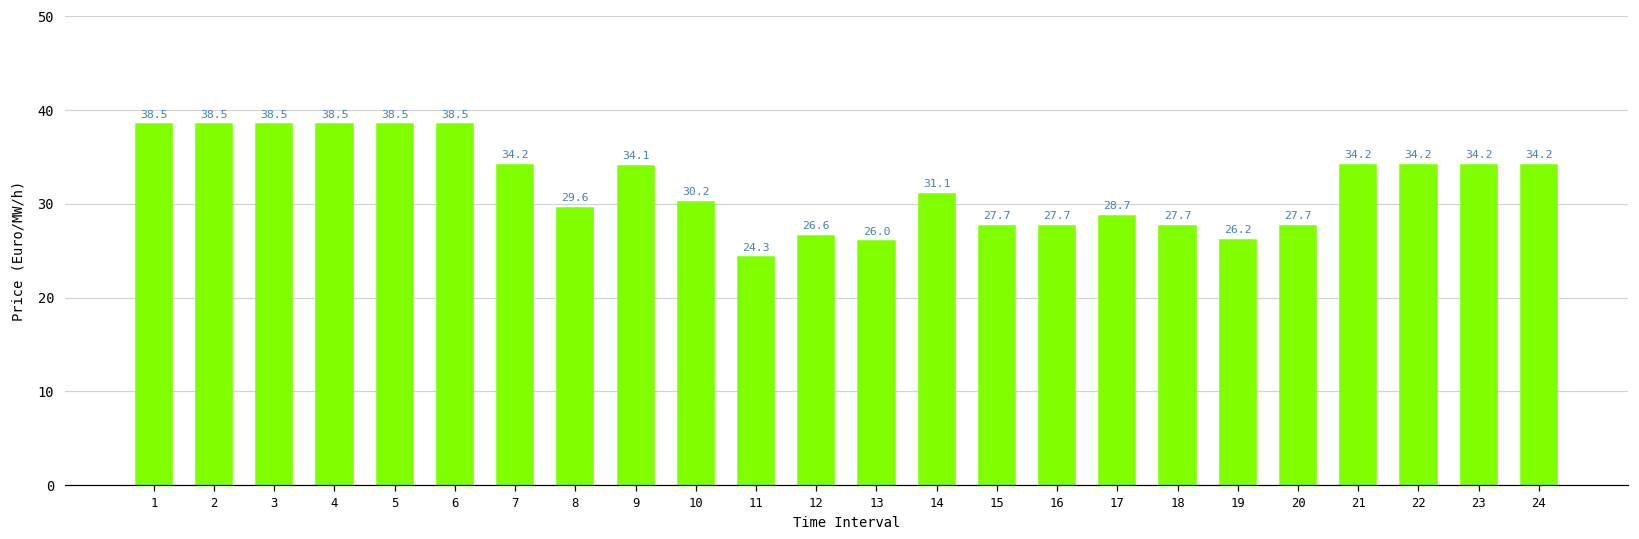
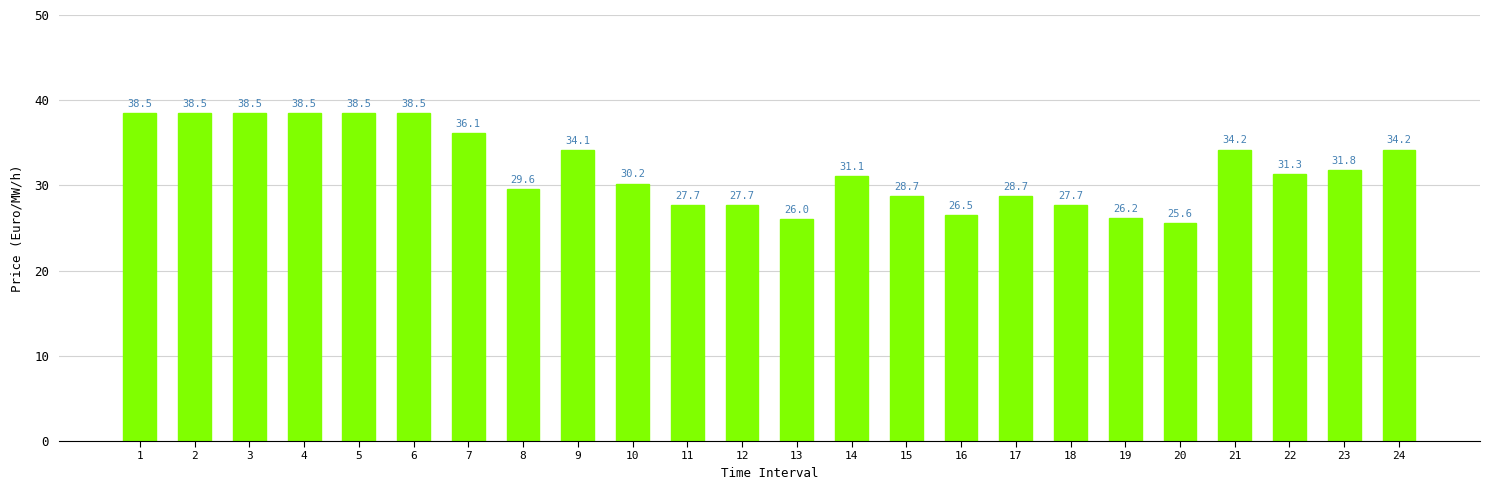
7: 34.2 -> 36.1
11: 24.3 -> 27.7
12: 26.6 -> 27.7
15: 27.7 -> 28.7
16: 27.7 -> 26.5
20: 27.7 -> 25.6
22: 34.2 -> 31.3
23: 34.2 -> 31.8
